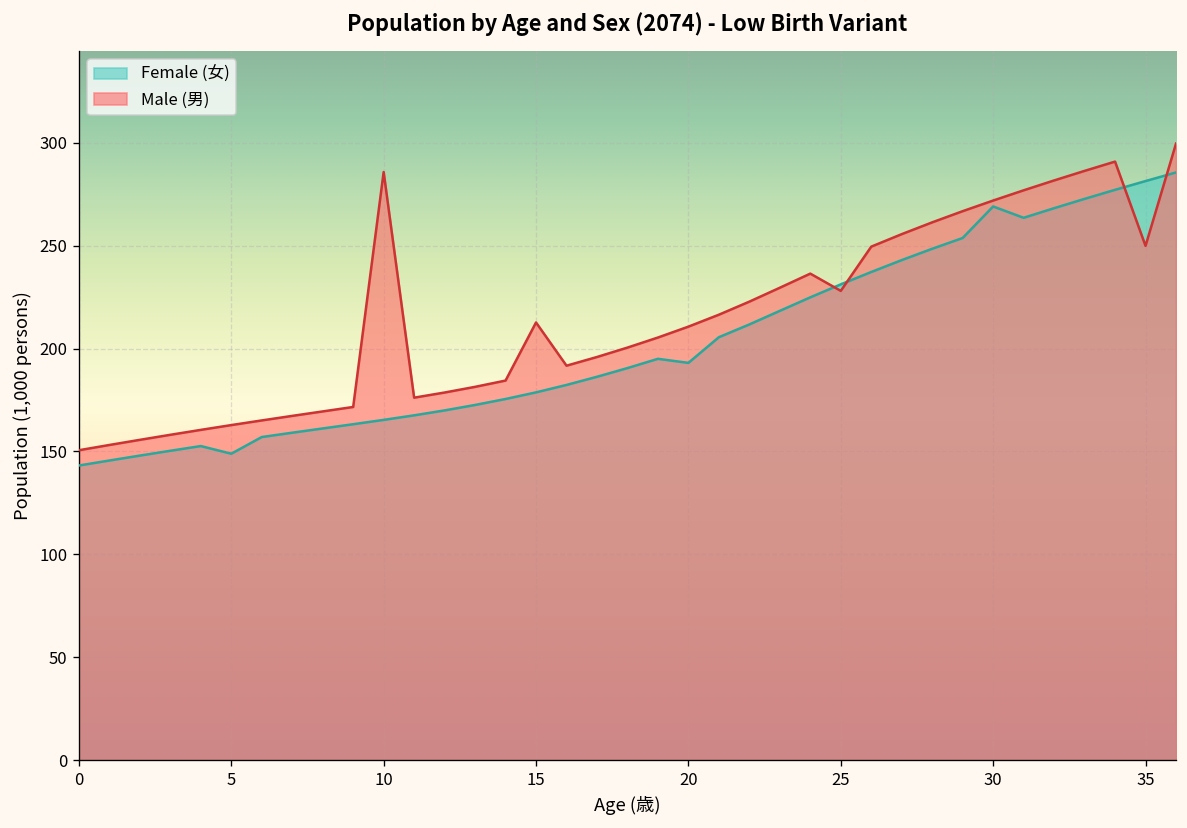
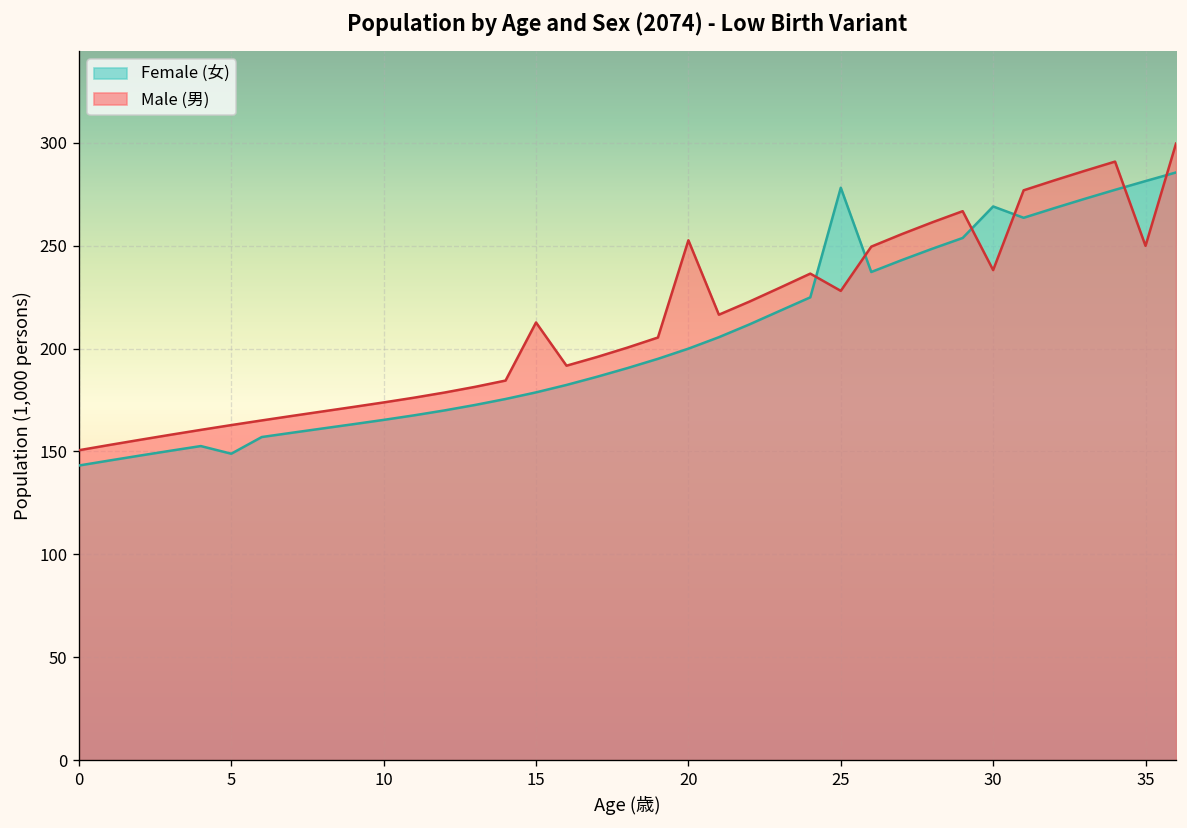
Male (男), 10: 286 -> 174
Female (女), 20: 193 -> 200
Male (男), 20: 211 -> 253
Female (女), 25: 231 -> 278
Male (男), 30: 272 -> 238
